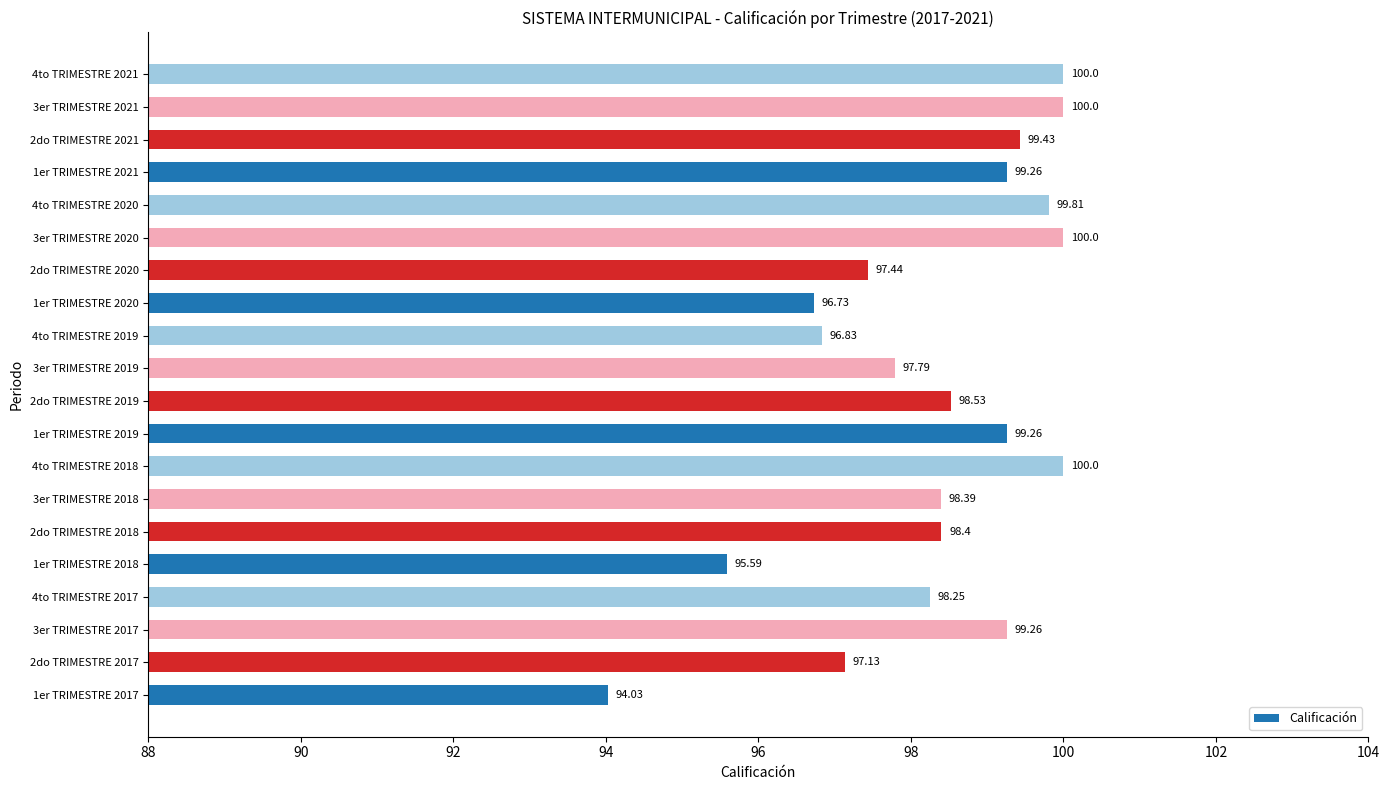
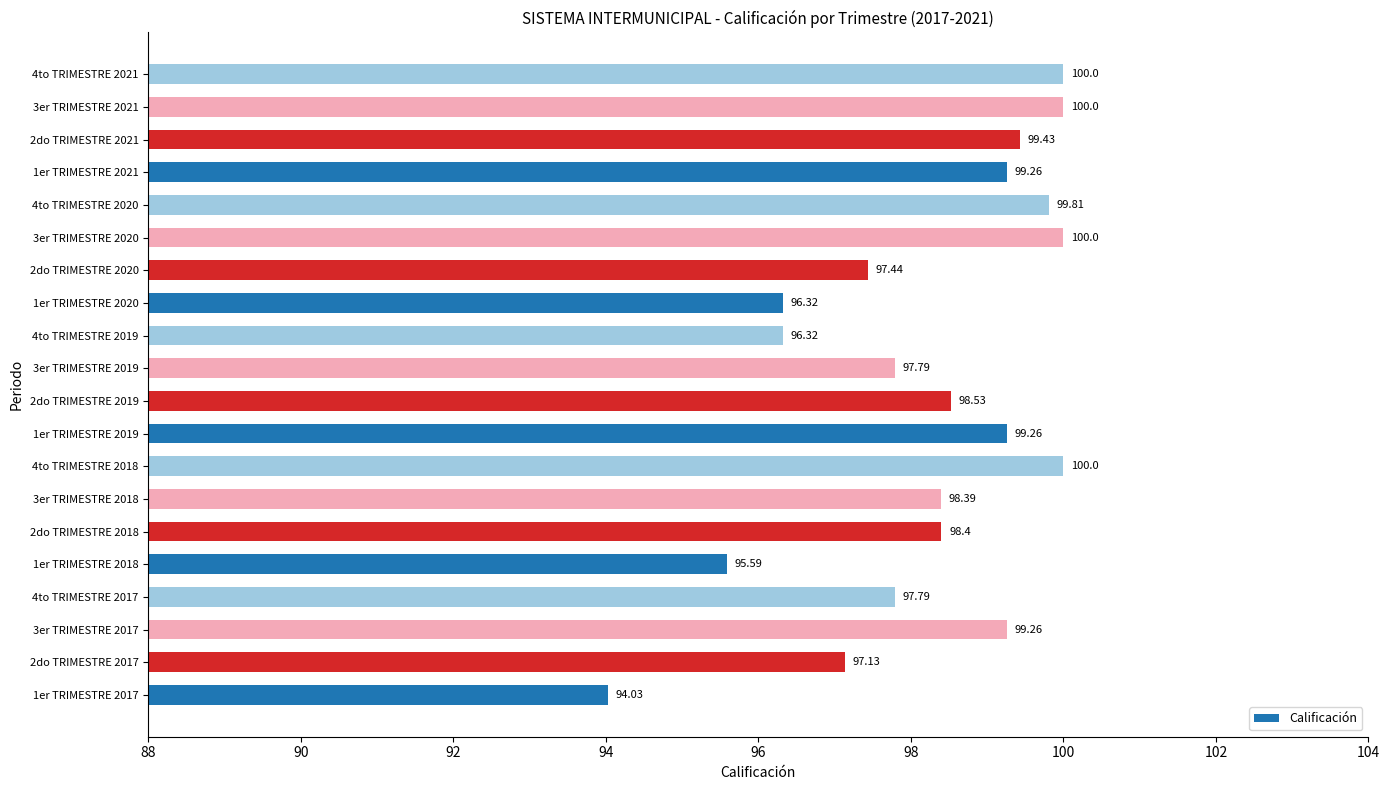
1er TRIMESTRE 2020: 96.73 -> 96.32
4to TRIMESTRE 2019: 96.83 -> 96.32
4to TRIMESTRE 2017: 98.25 -> 97.79
